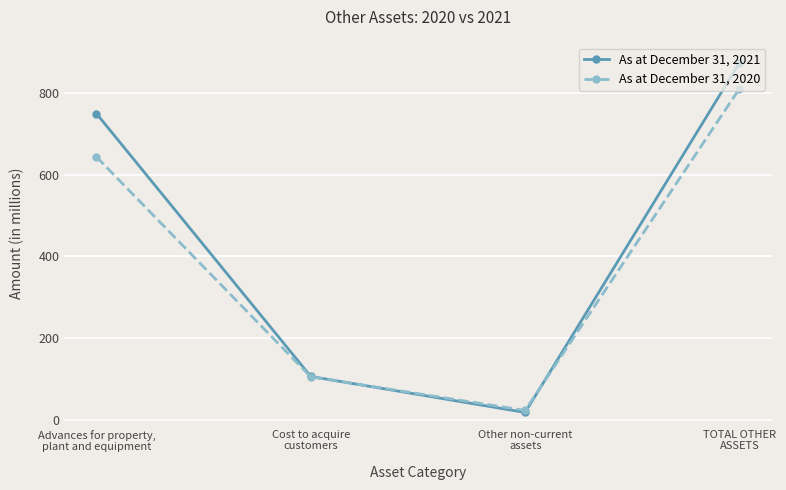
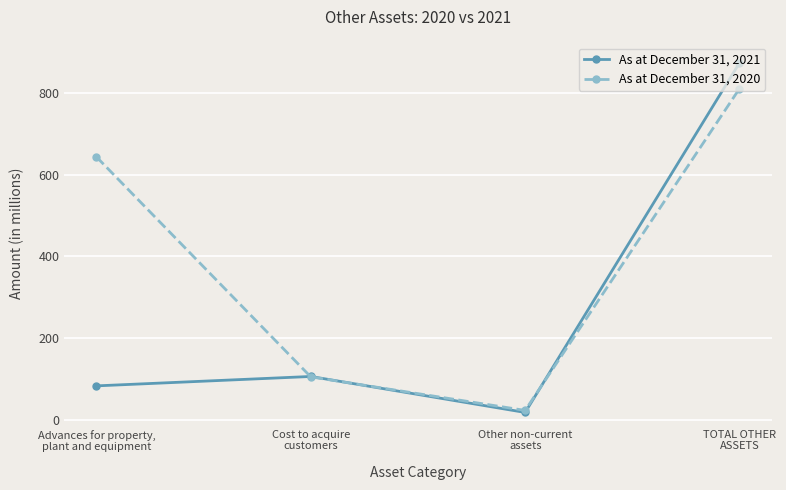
As at December 31, 2021, Advances for property, plant and equipment: 750 -> 80
